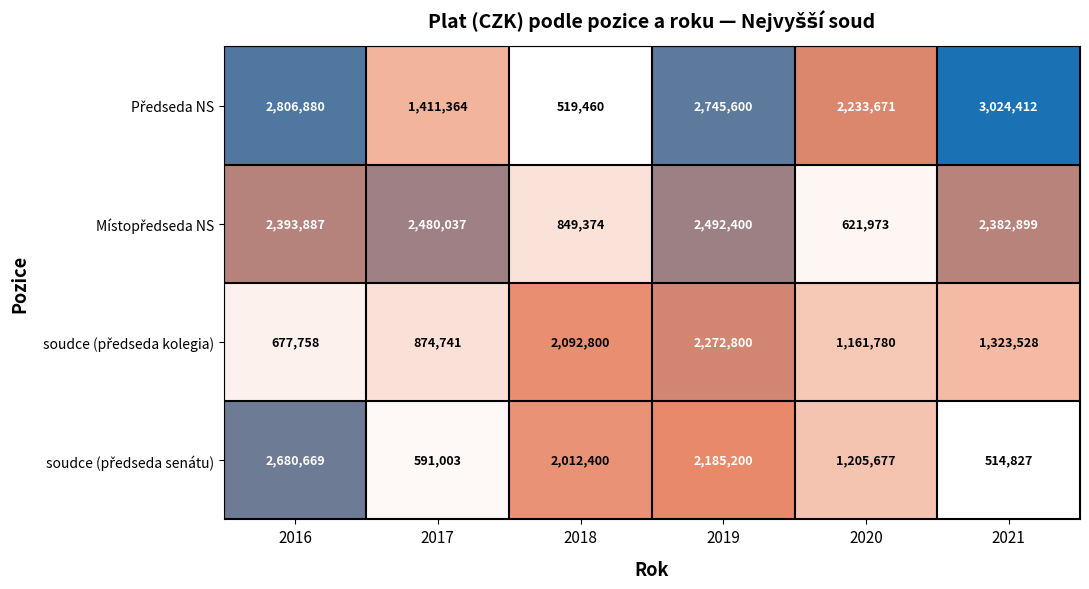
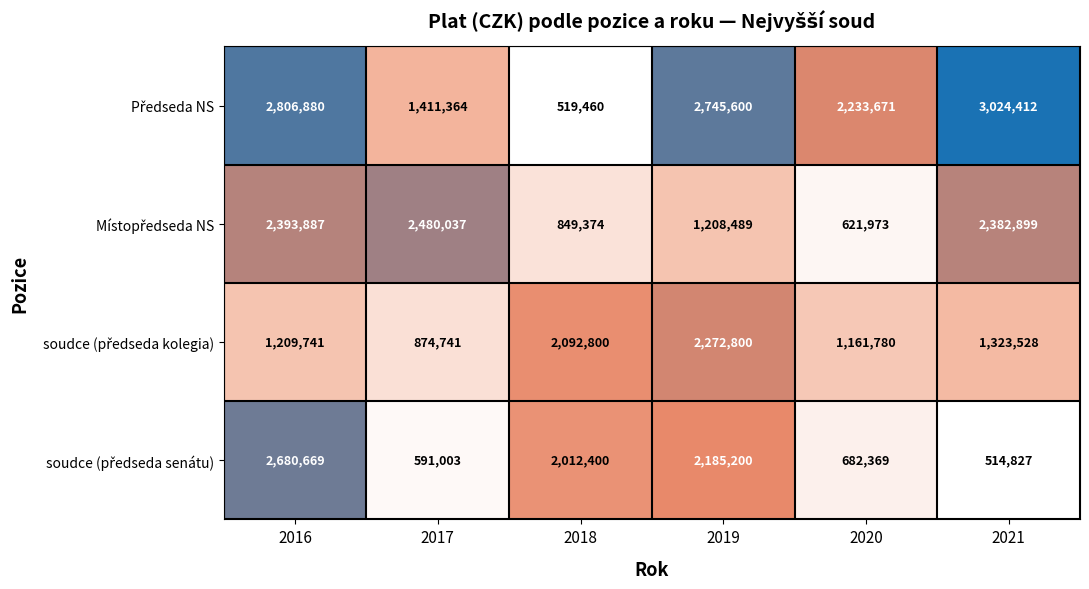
Místopředseda NS, 2019: 2,492,400 -> 1,208,489
soudce (předseda kolegia), 2016: 677,758 -> 1,209,741
soudce (předseda senátu), 2020: 1,205,677 -> 682,369
